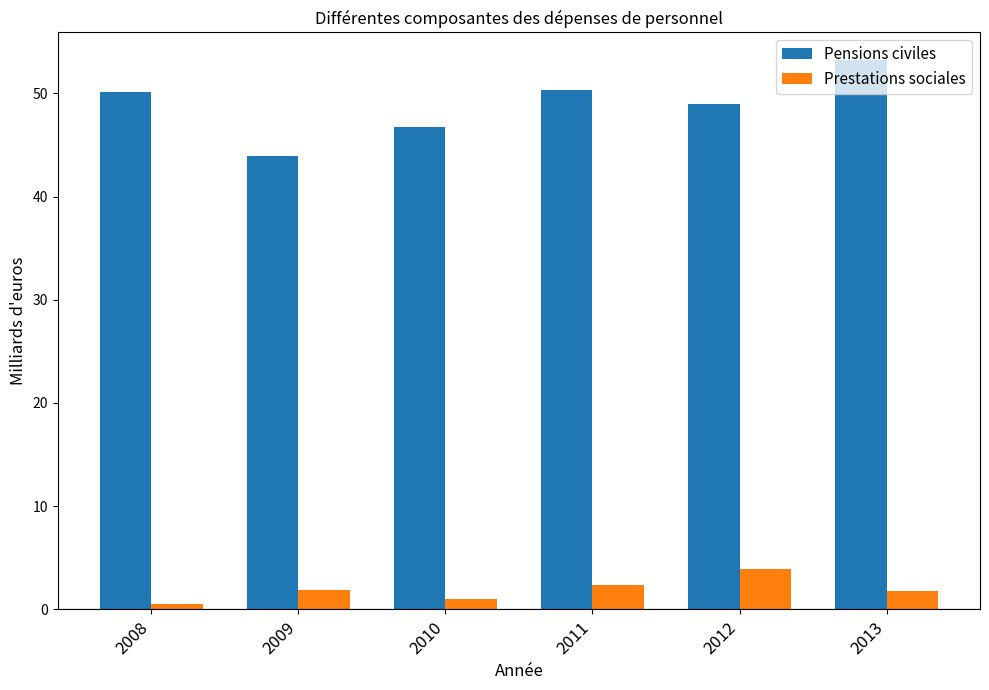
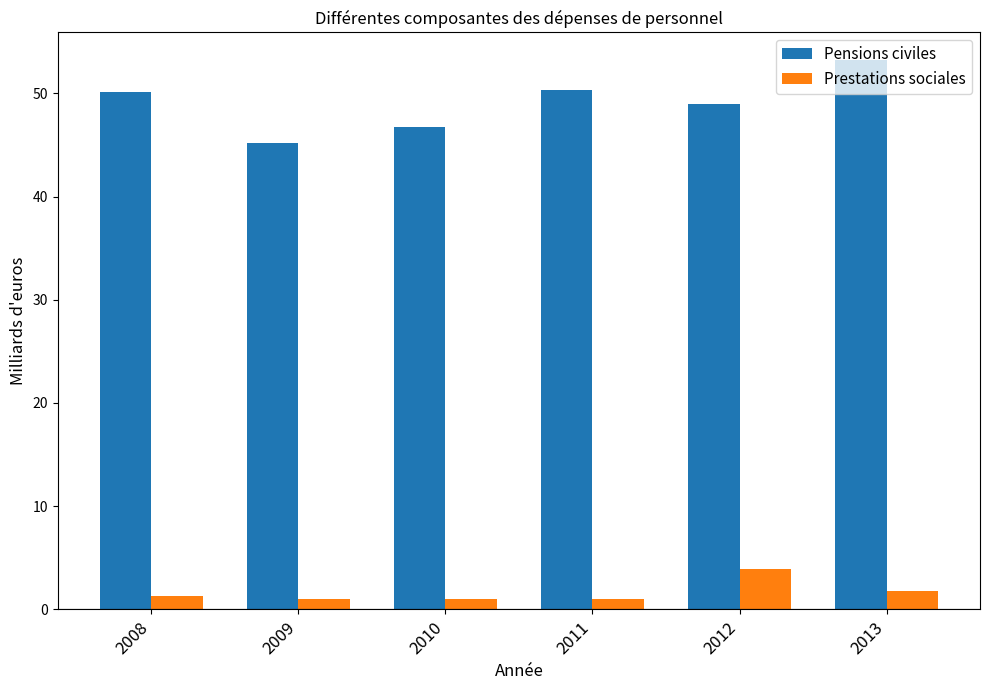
Prestations sociales, 2008: 0.5 -> 1.3
Pensions civiles, 2009: 43.9 -> 45.2
Prestations sociales, 2009: 1.9 -> 1.0
Prestations sociales, 2011: 2.3 -> 1.0
